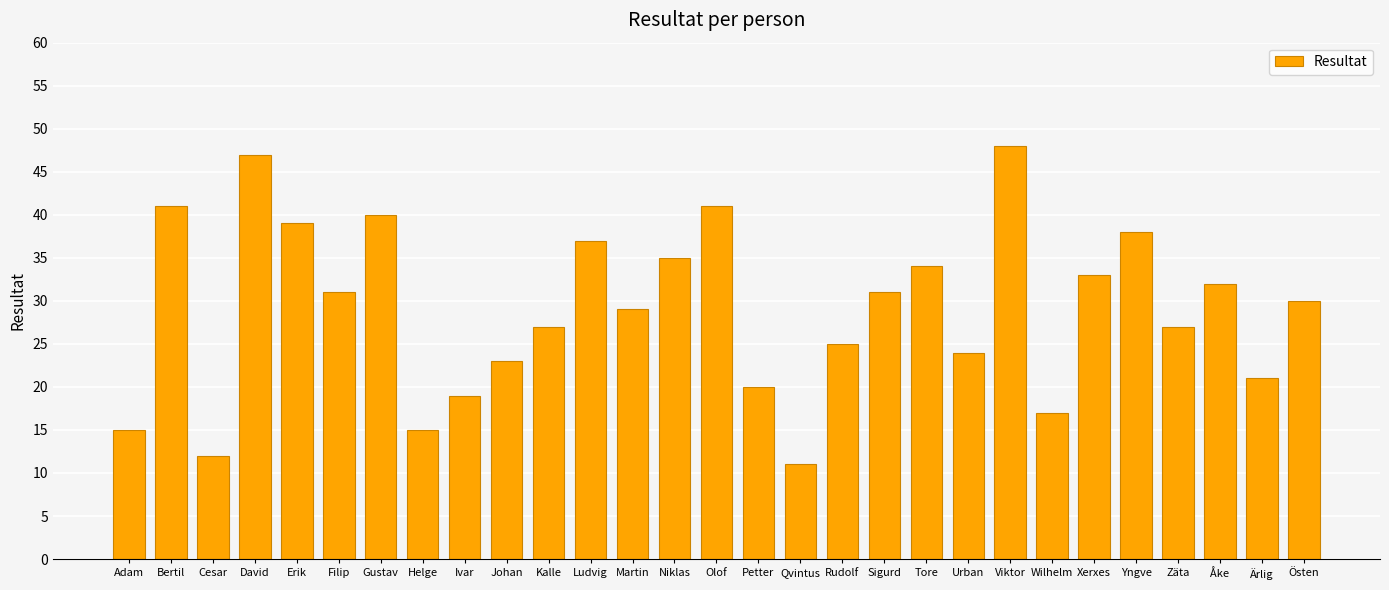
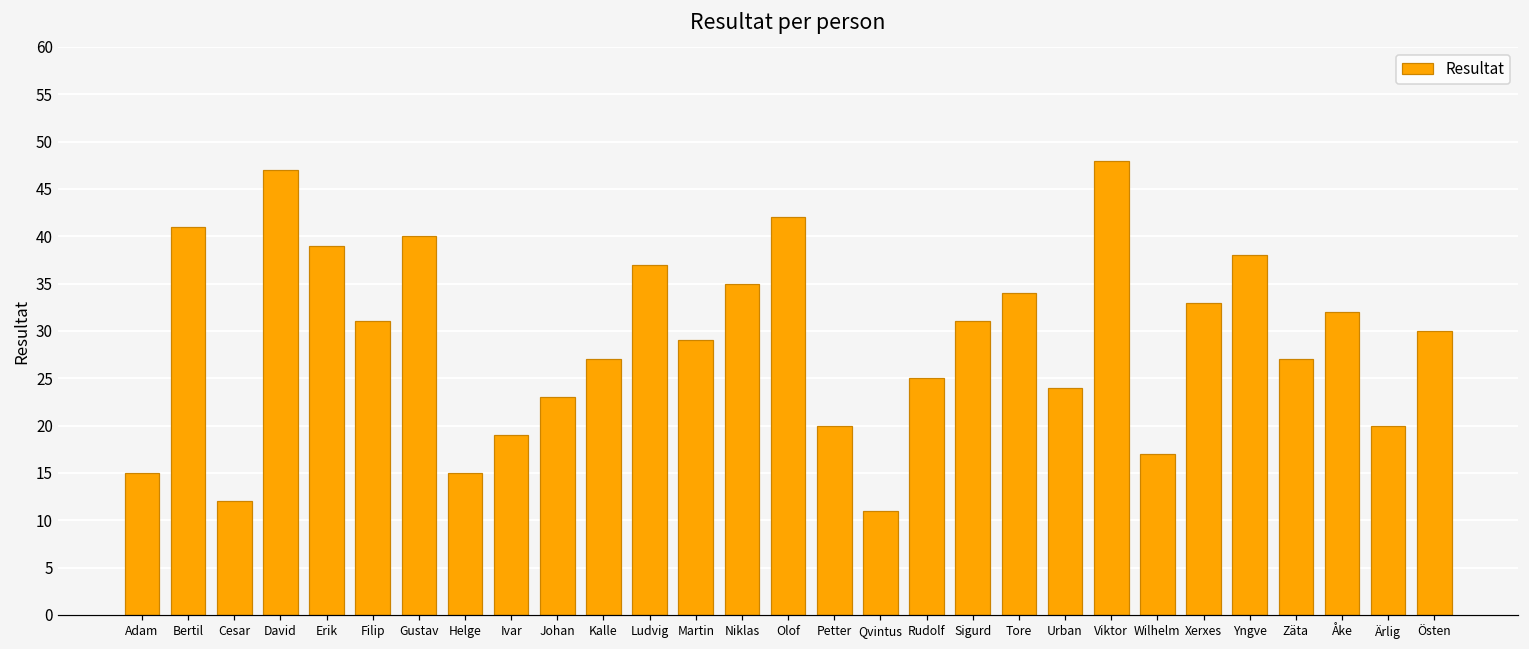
Olof: 41 -> 42
Ärlig: 21 -> 20
